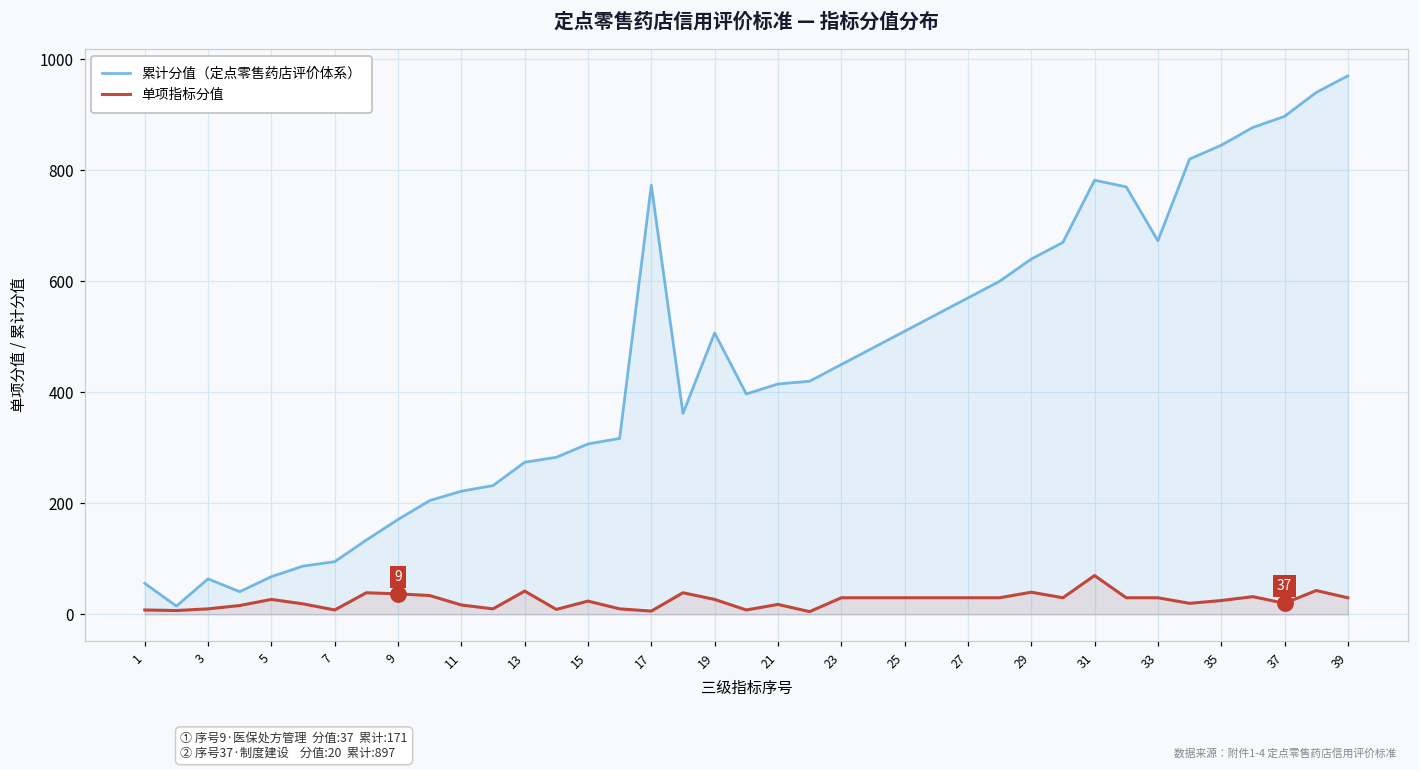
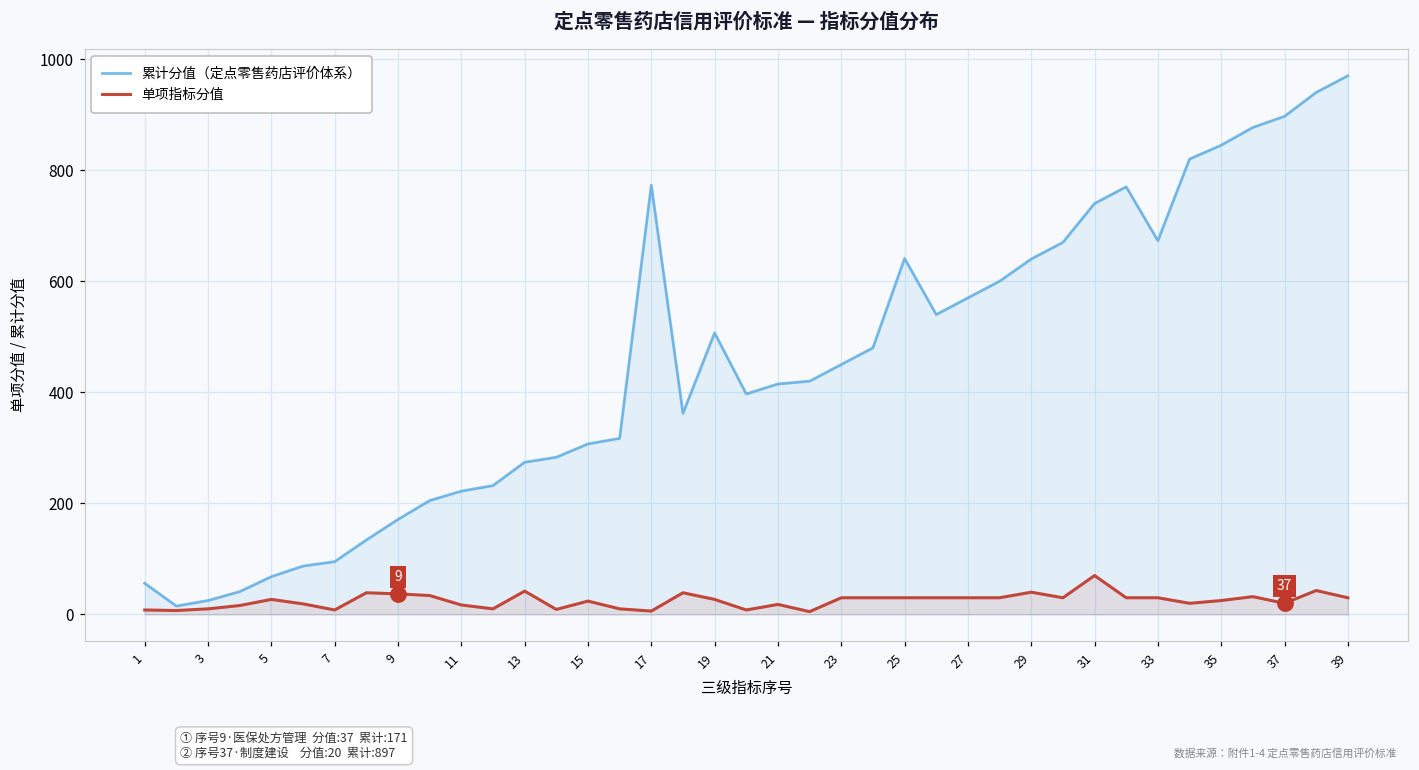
累计分值（定点零售药店评价体系）, 3: 60 -> 30
累计分值（定点零售药店评价体系）, 25: 510 -> 640
累计分值（定点零售药店评价体系）, 31: 780 -> 740
